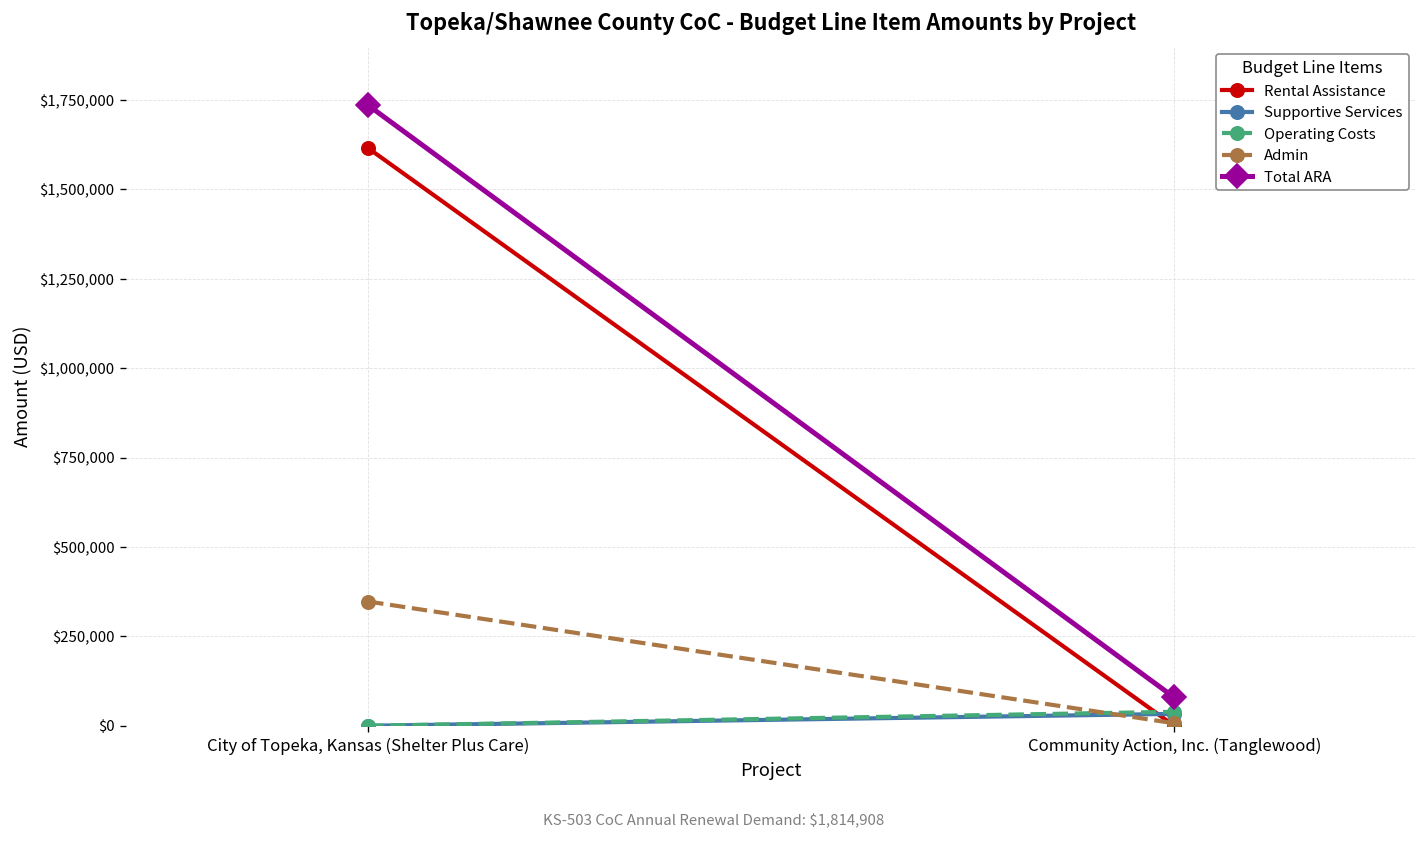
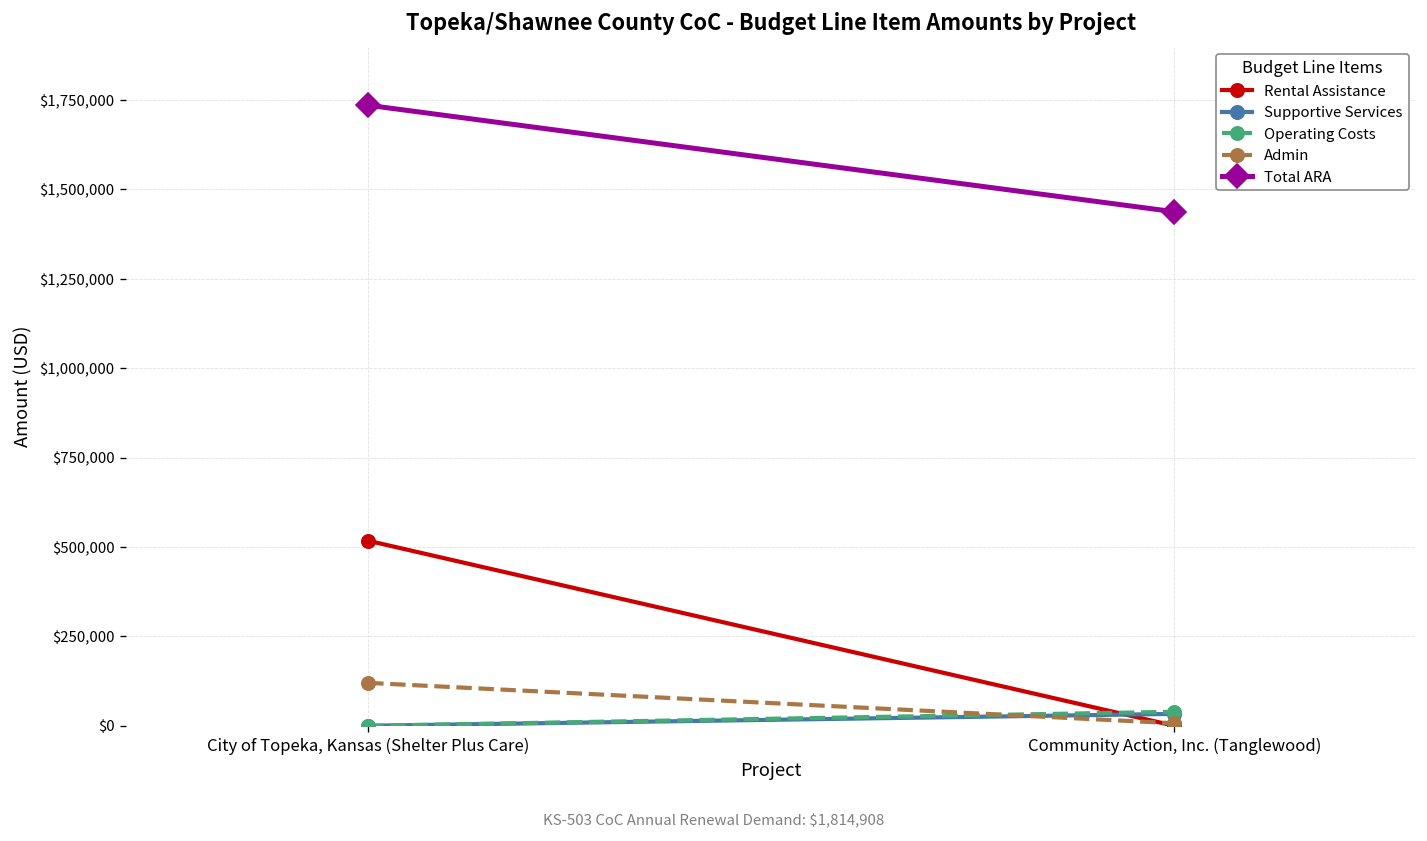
Rental Assistance, City of Topeka, Kansas (Shelter Plus Care): $1,620,000 -> $520,000
Admin, City of Topeka, Kansas (Shelter Plus Care): $350,000 -> $120,000
Total ARA, Community Action, Inc. (Tanglewood): $80,000 -> $1,440,000
